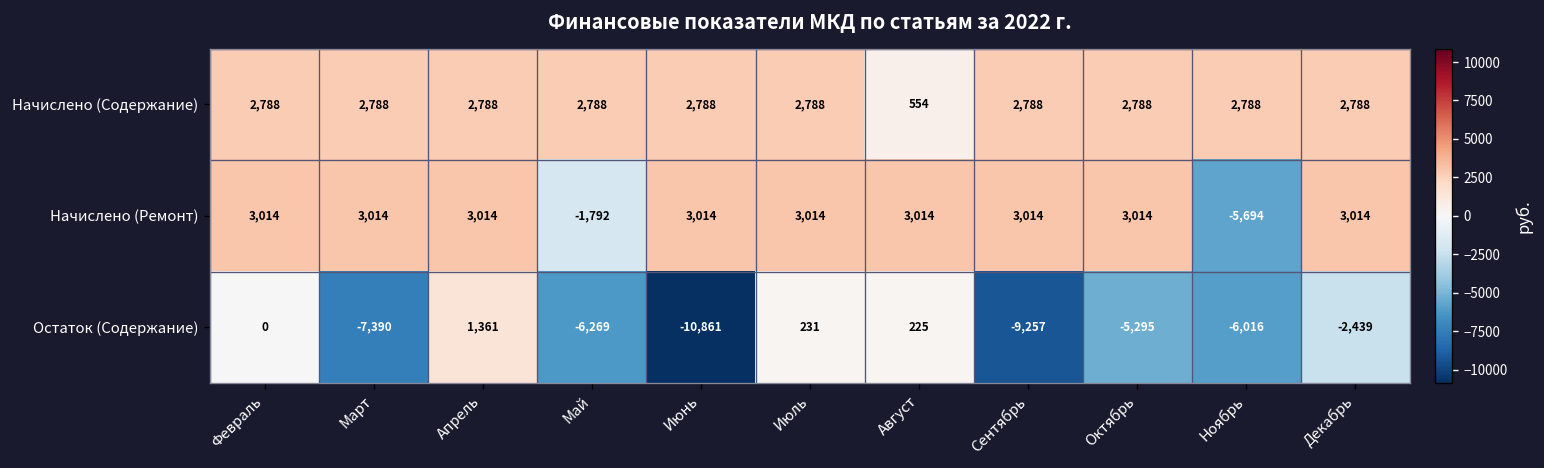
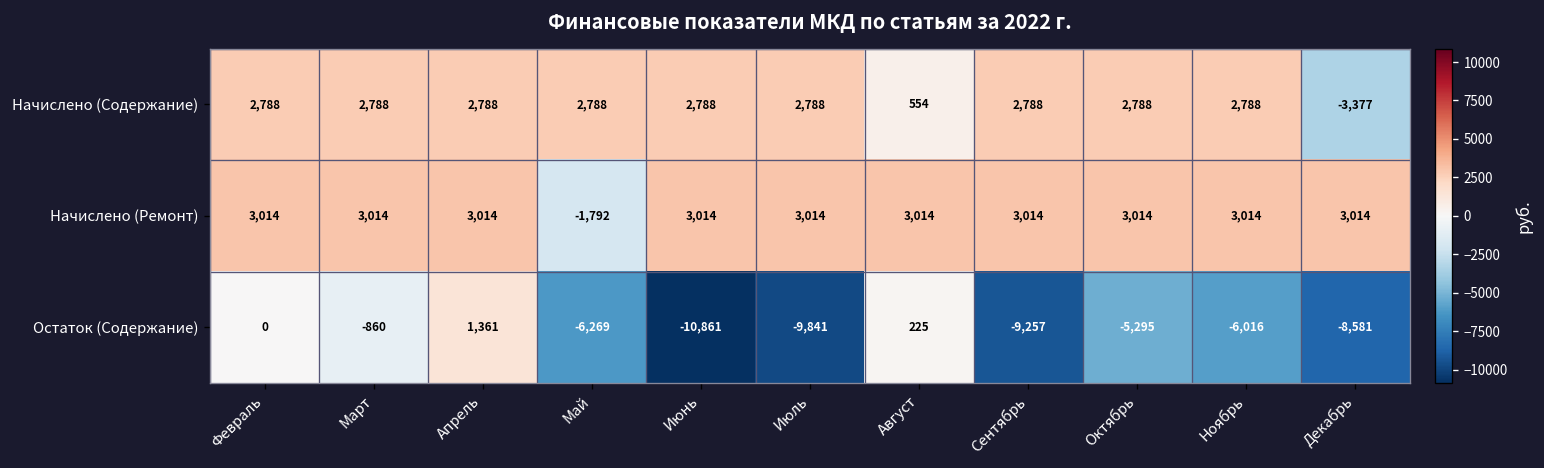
Начислено (Содержание), Декабрь: 2,788 -> -3,377
Начислено (Ремонт), Ноябрь: -5,694 -> 3,014
Остаток (Содержание), Март: -7,390 -> -860
Остаток (Содержание), Июль: 231 -> -9,841
Остаток (Содержание), Декабрь: -2,439 -> -8,581
